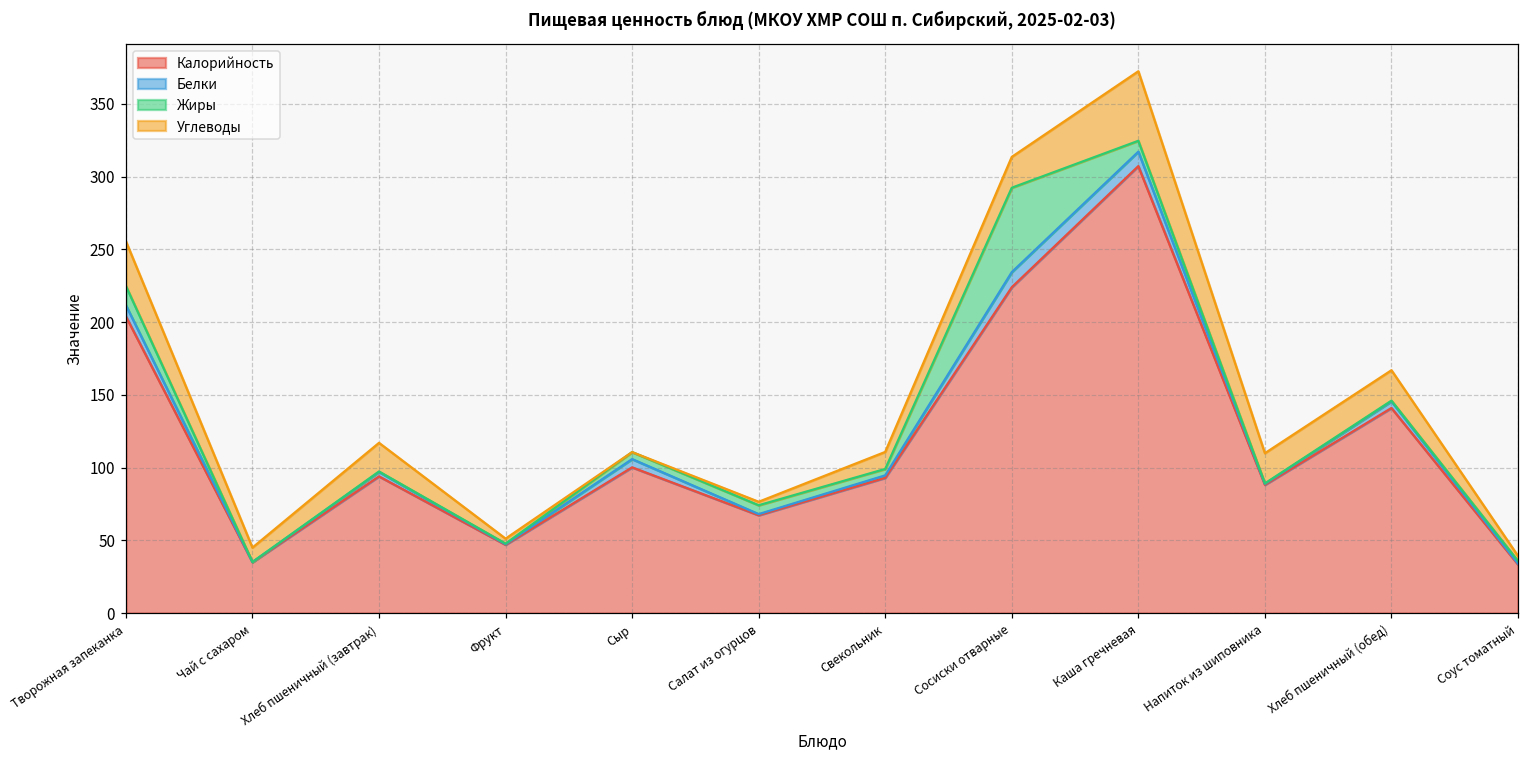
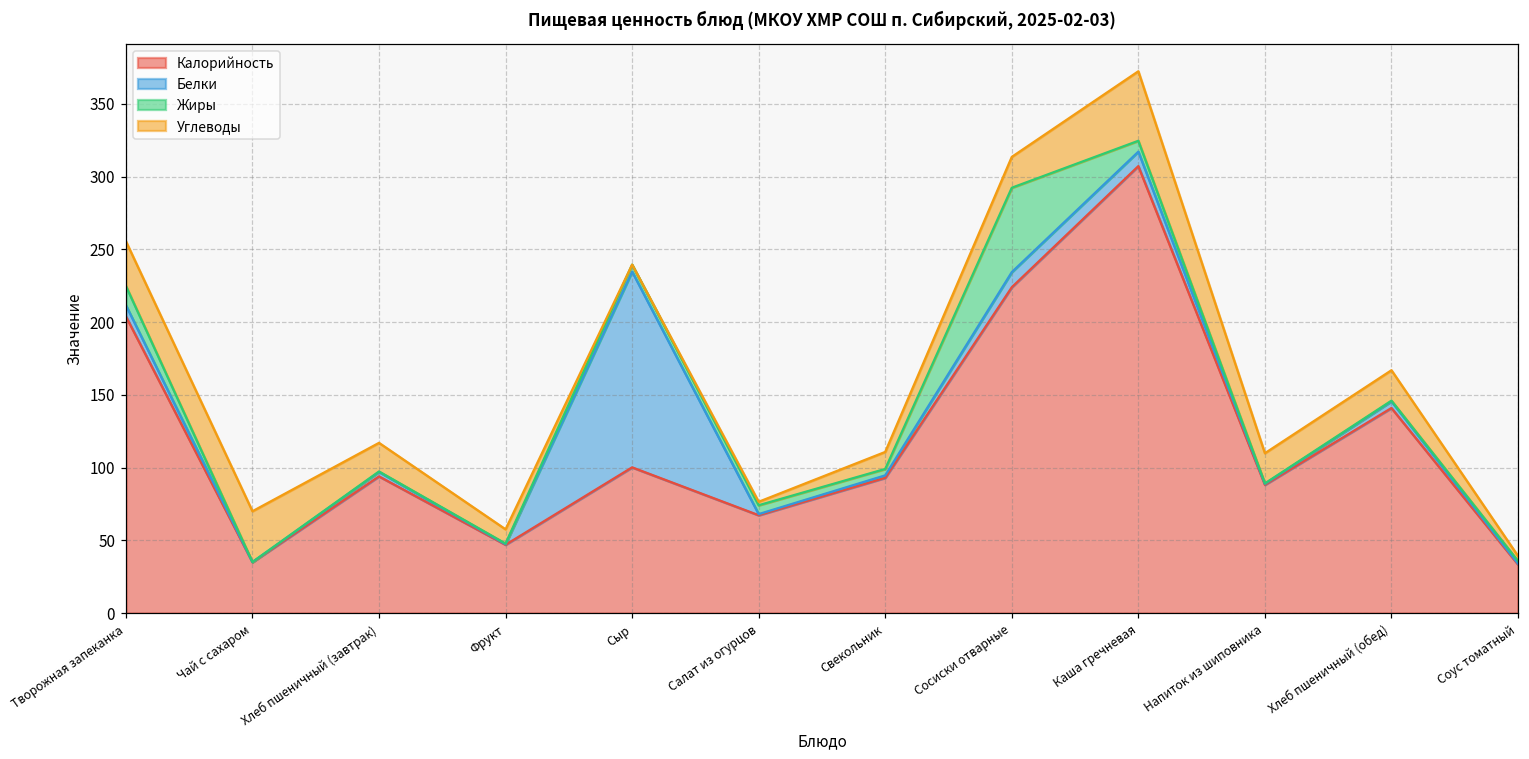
Углеводы, Чай с сахаром: 10 -> 35
Углеводы, Фрукт: 3 -> 10
Белки, Сыр: 6 -> 135
